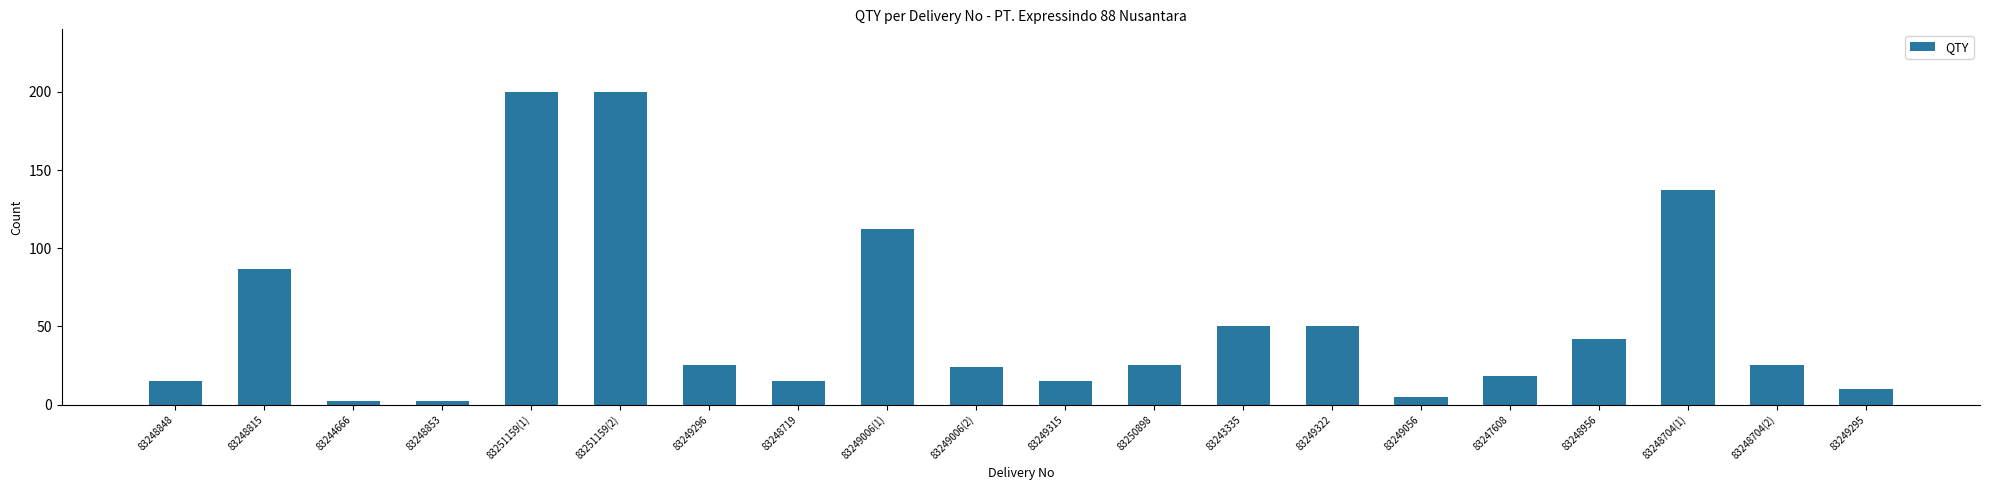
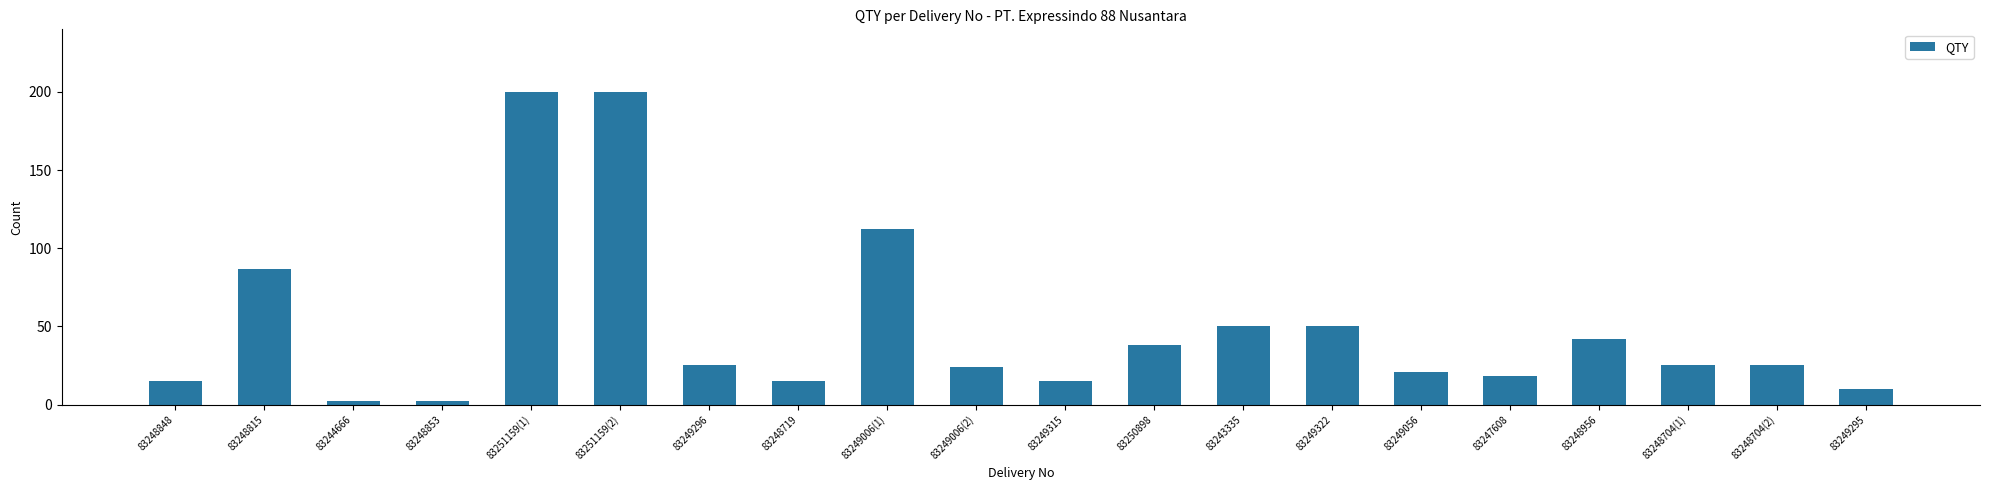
83250898: 25 -> 38
83249056: 5 -> 21
83248704(1): 137 -> 25
